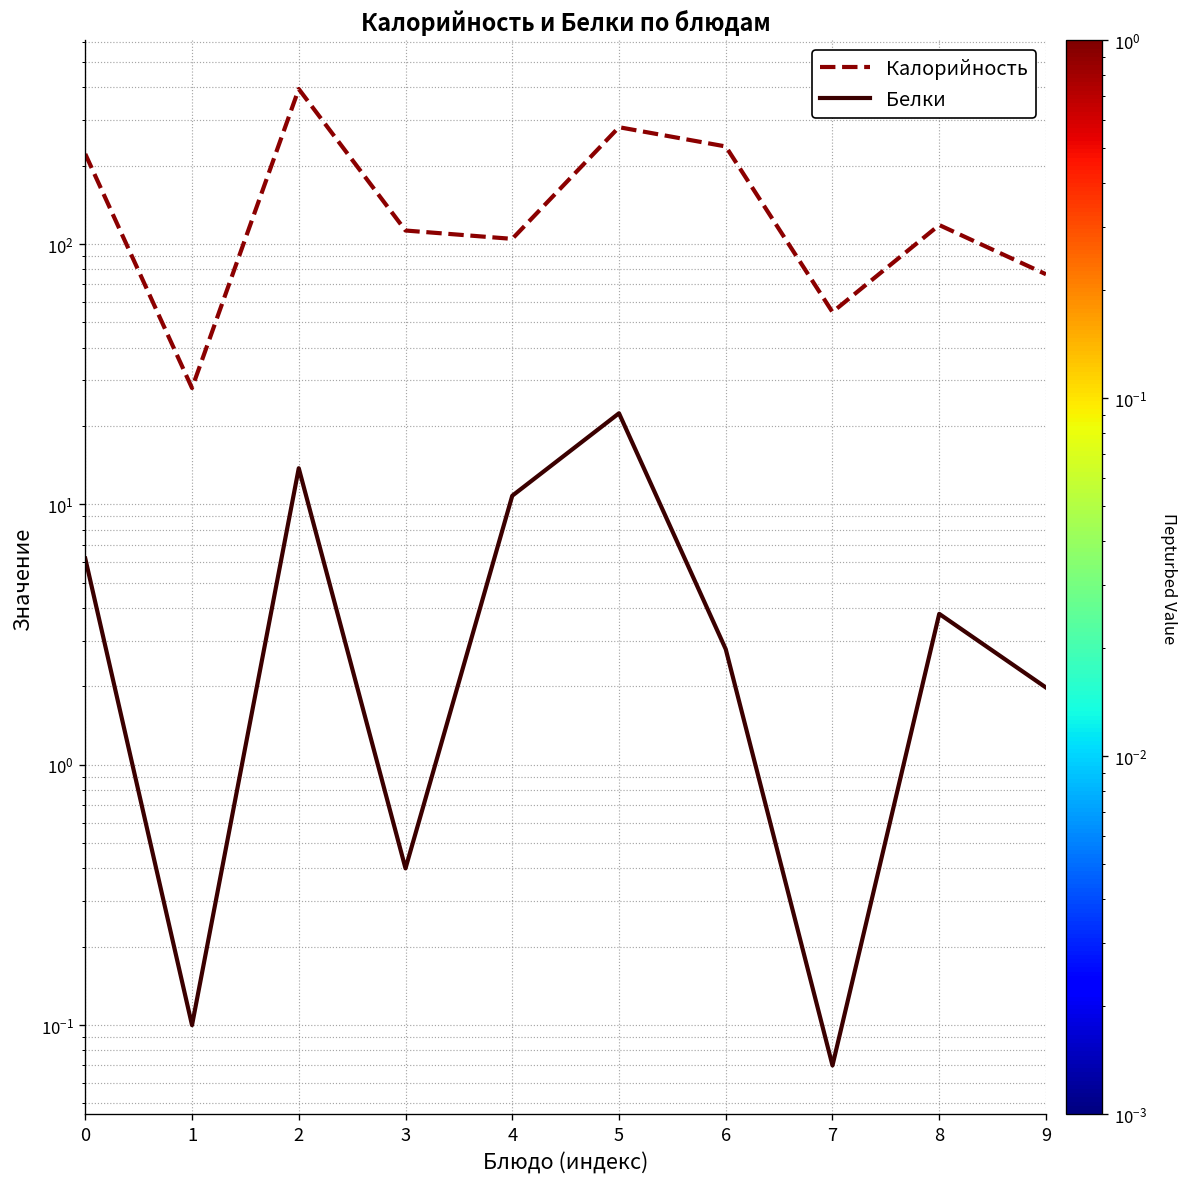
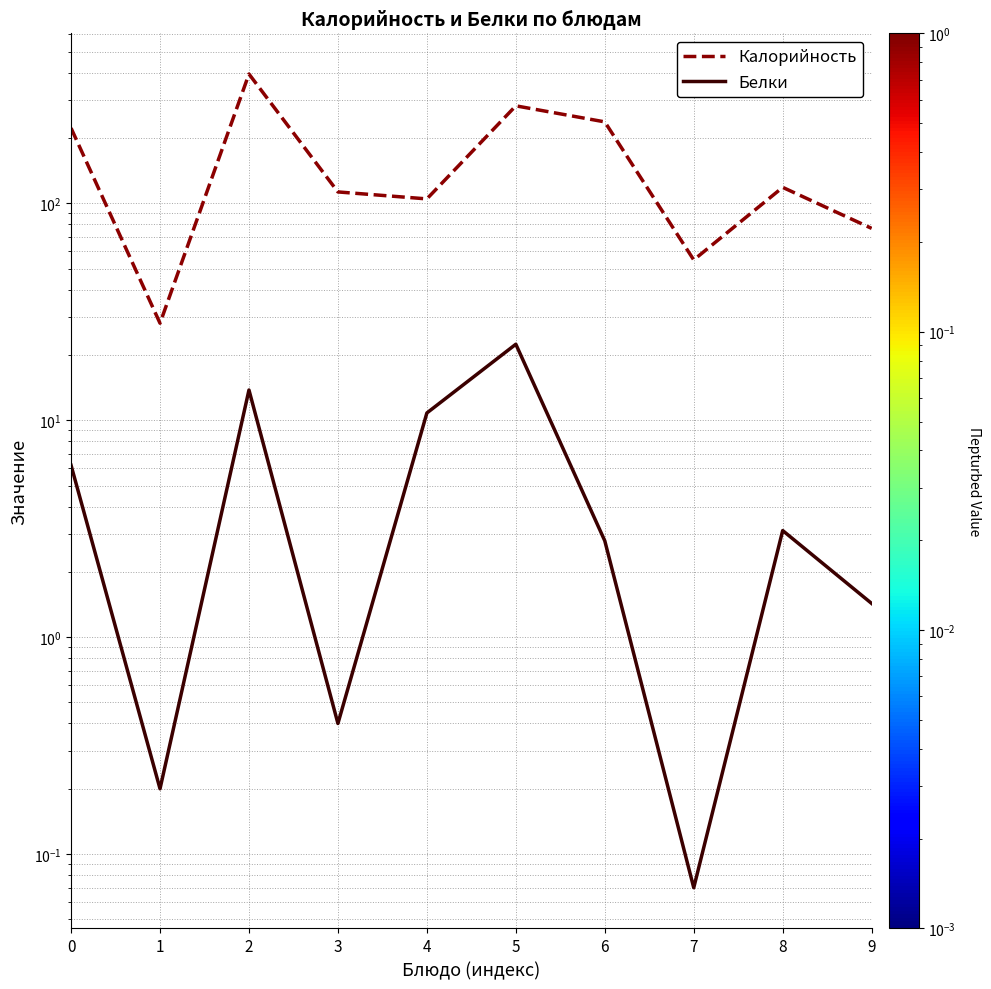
Белки, 1: 0.1 -> 0.2
Белки, 8: 3.8 -> 3.1
Белки, 9: 2.0 -> 1.4
